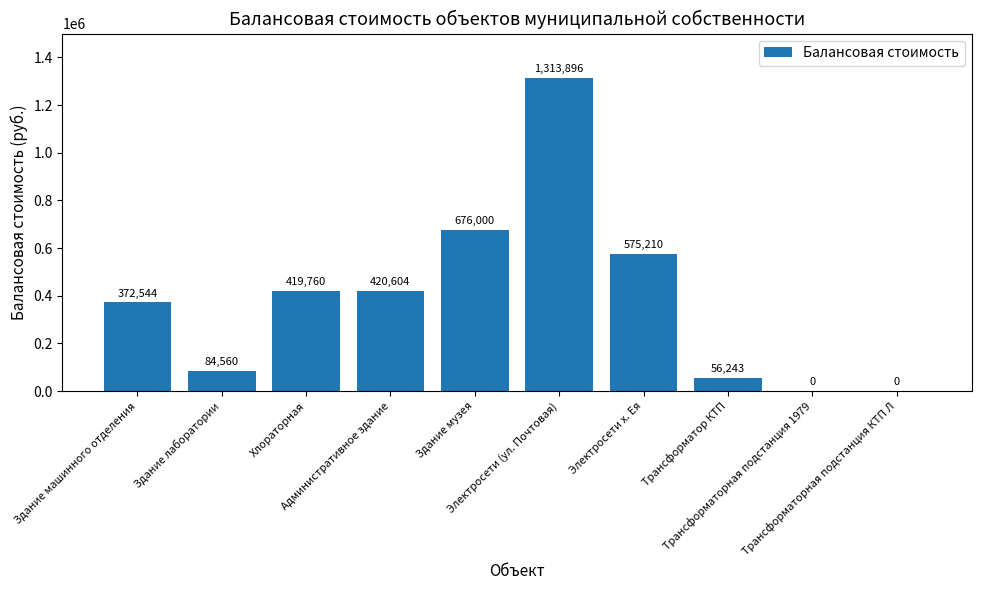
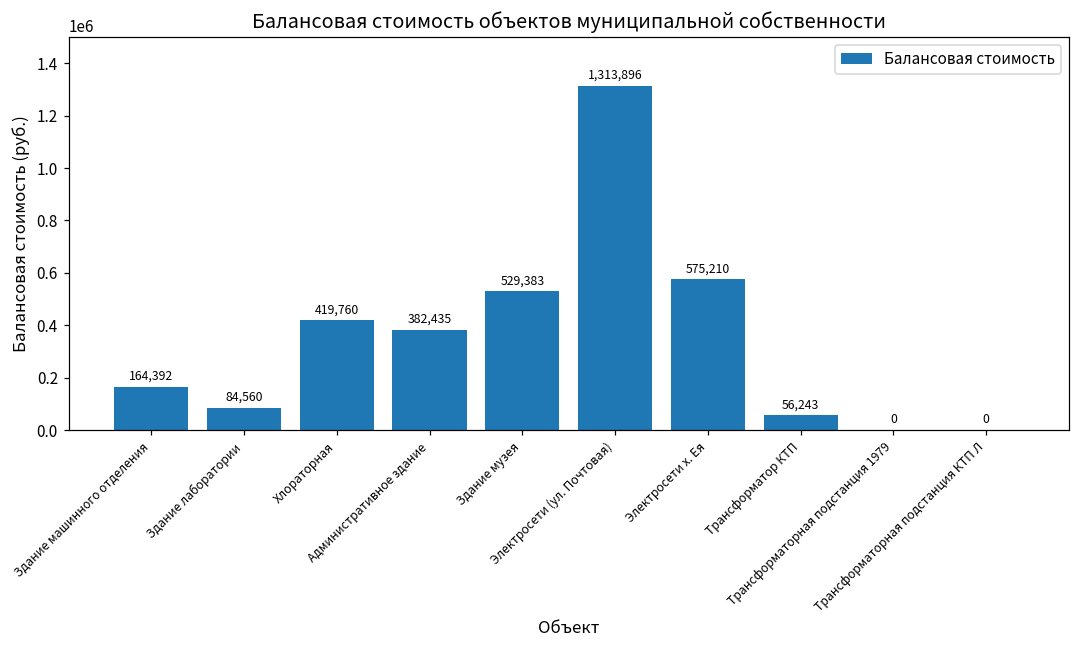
Здание машинного отделения: 372,544 -> 164,392
Административное здание: 420,604 -> 382,435
Здание музея: 676,000 -> 529,383
